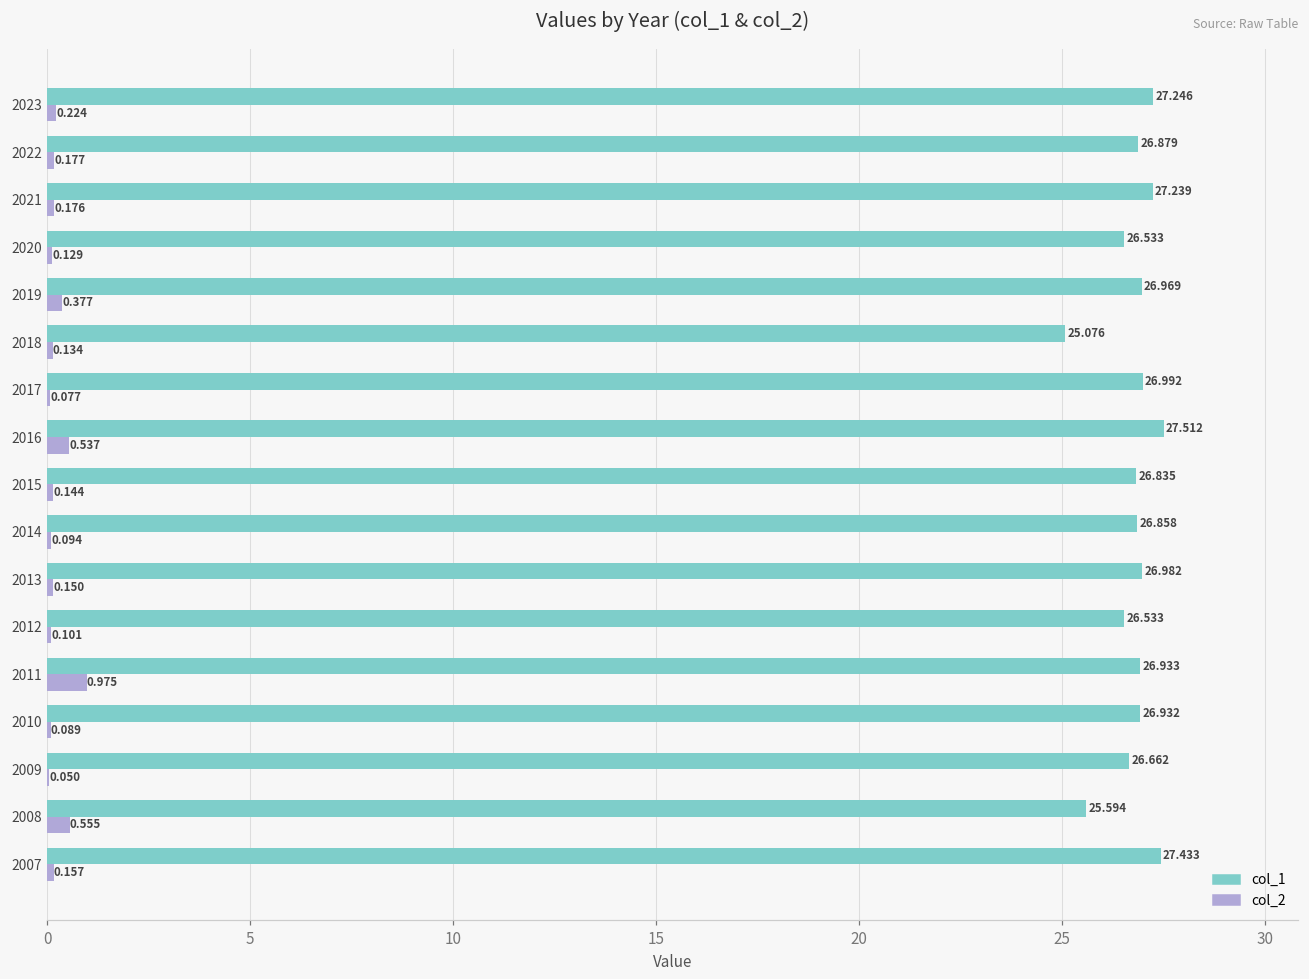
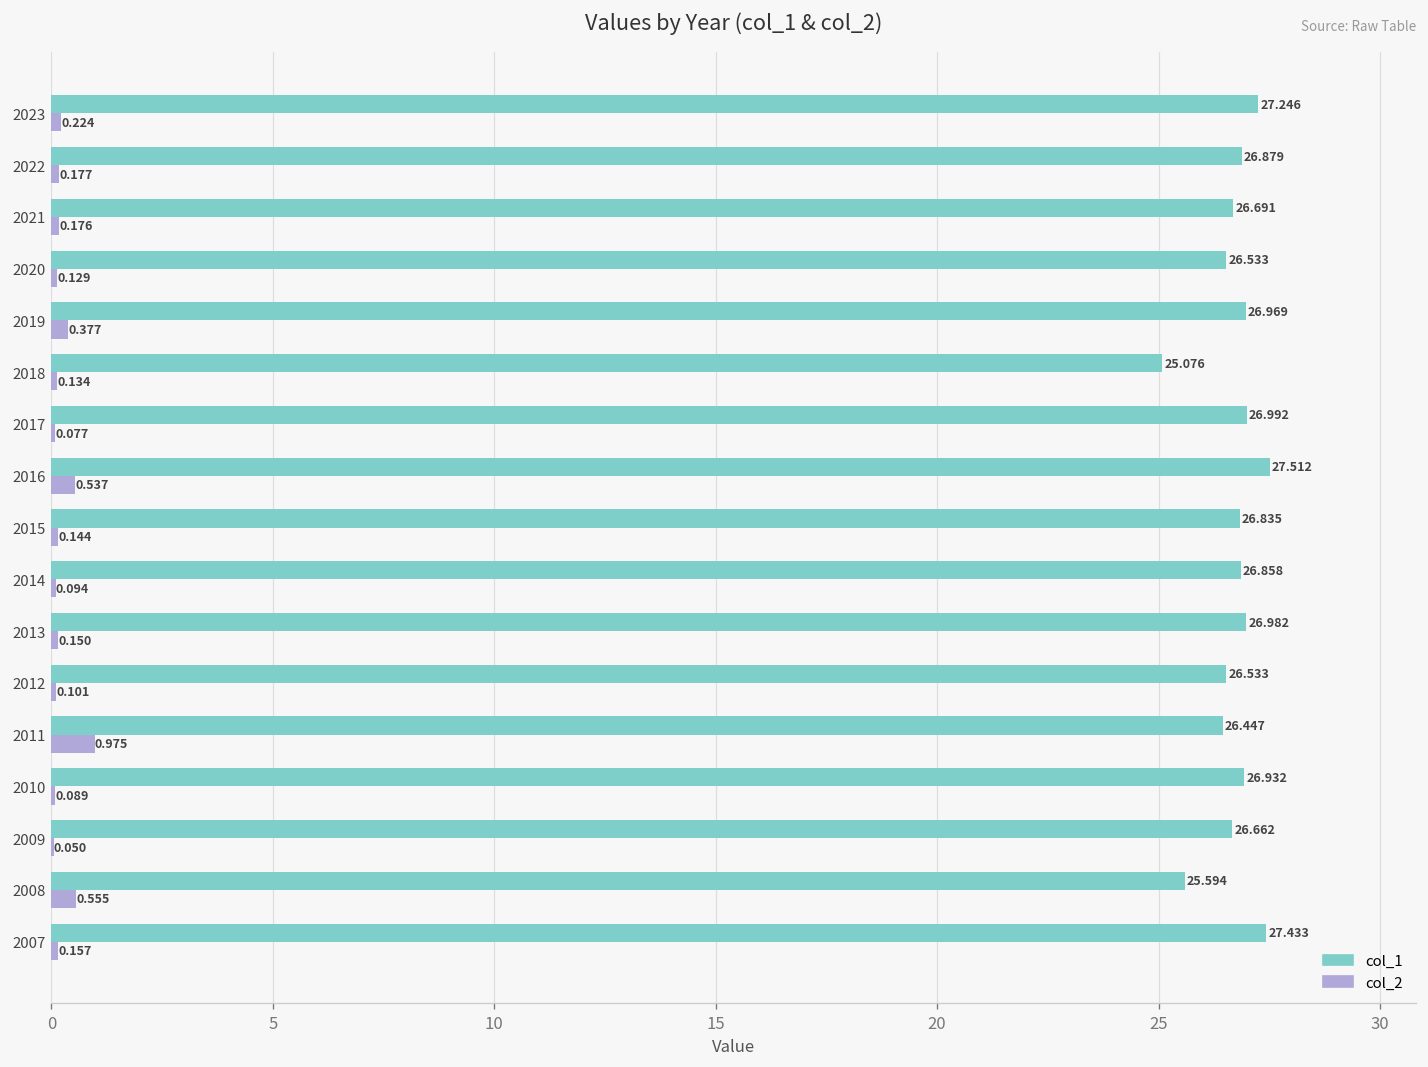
col_1, 2021: 27.239 -> 26.691
col_1, 2011: 26.933 -> 26.447
